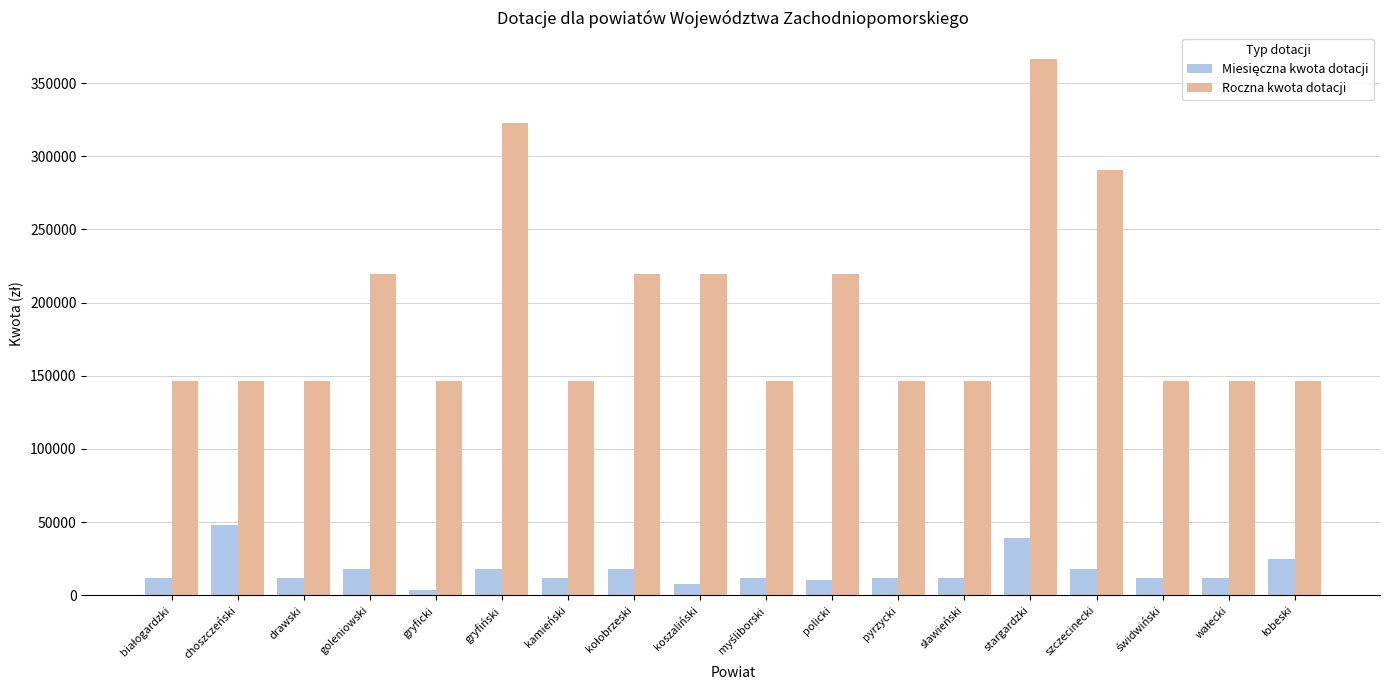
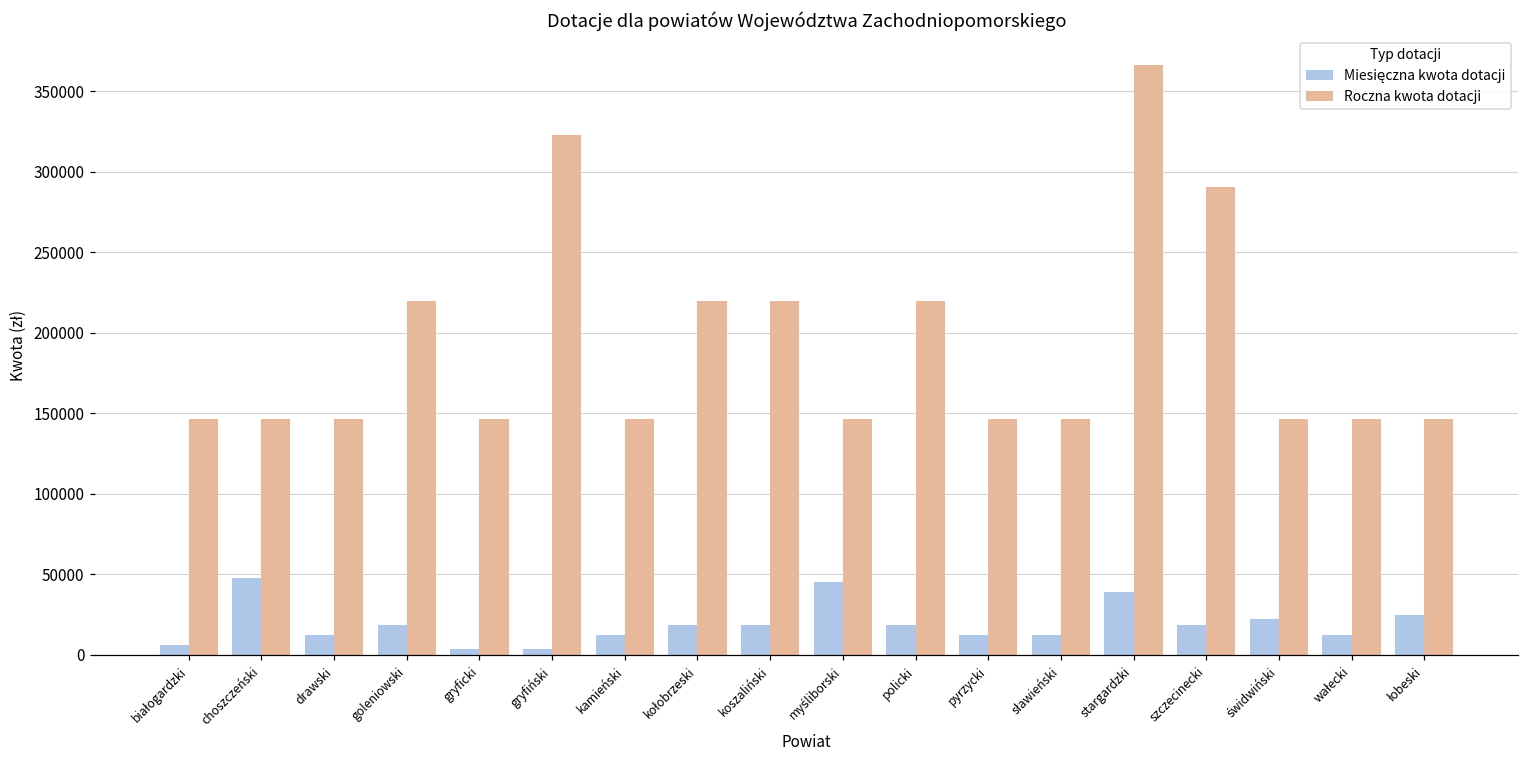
Miesięczna kwota dotacji, białogardzki: 12000 -> 6000
Miesięczna kwota dotacji, gryfiński: 18000 -> 3000
Miesięczna kwota dotacji, koszaliński: 8000 -> 18000
Miesięczna kwota dotacji, myśliborski: 12000 -> 45000
Miesięczna kwota dotacji, policki: 11000 -> 18000
Miesięczna kwota dotacji, świdwiński: 12000 -> 23000
